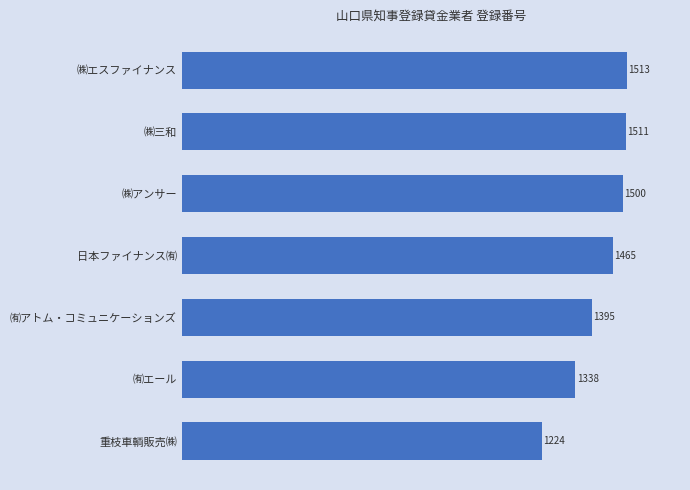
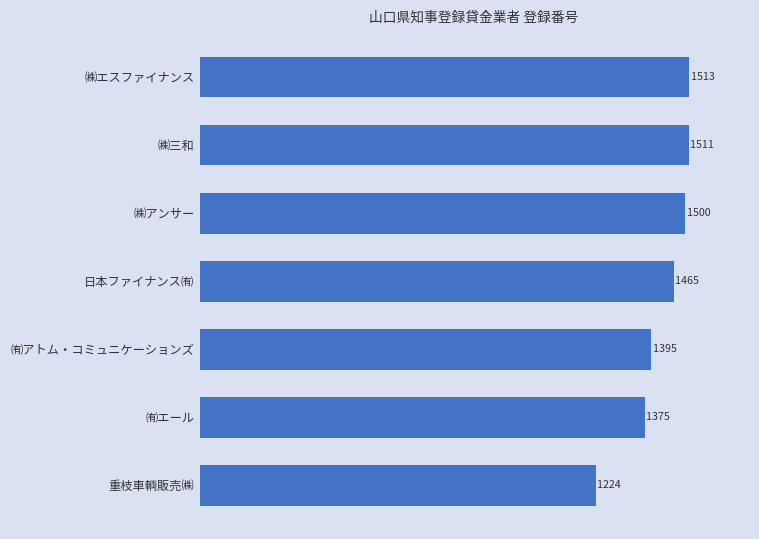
㈲エール: 1338 -> 1375
